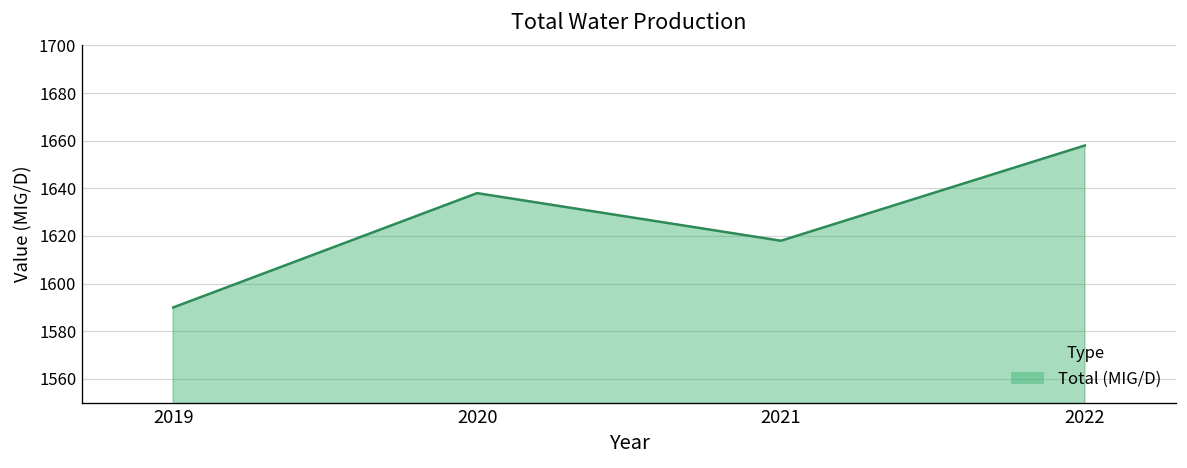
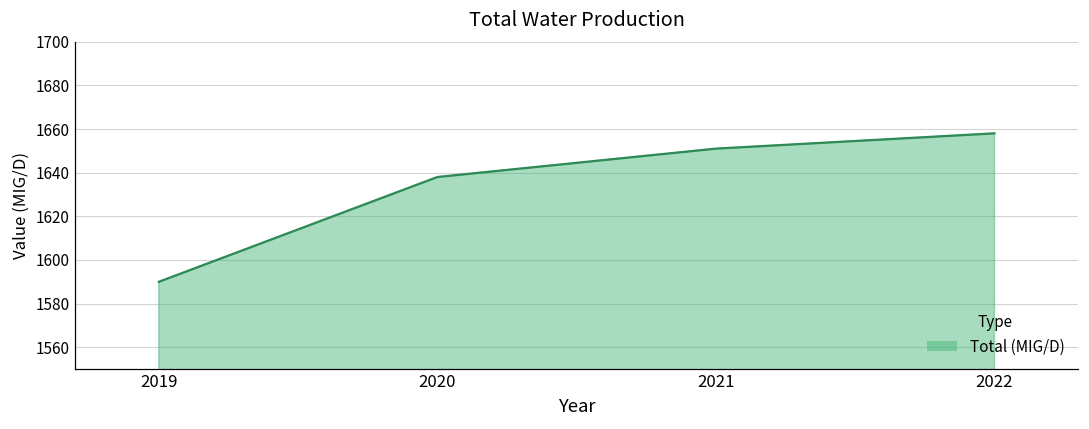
2021: 1618 -> 1651
